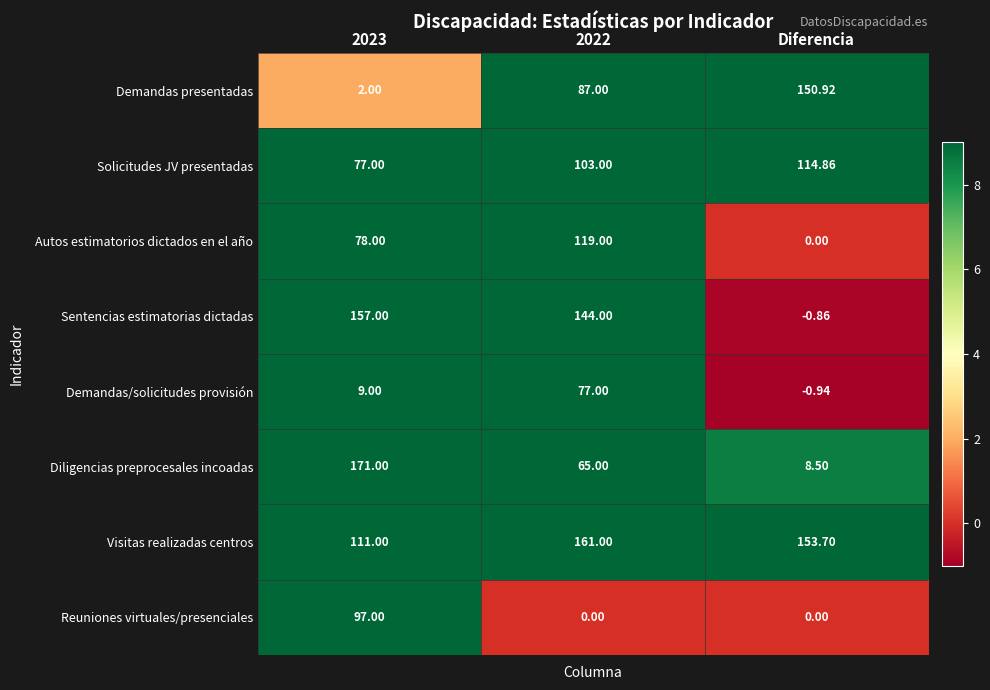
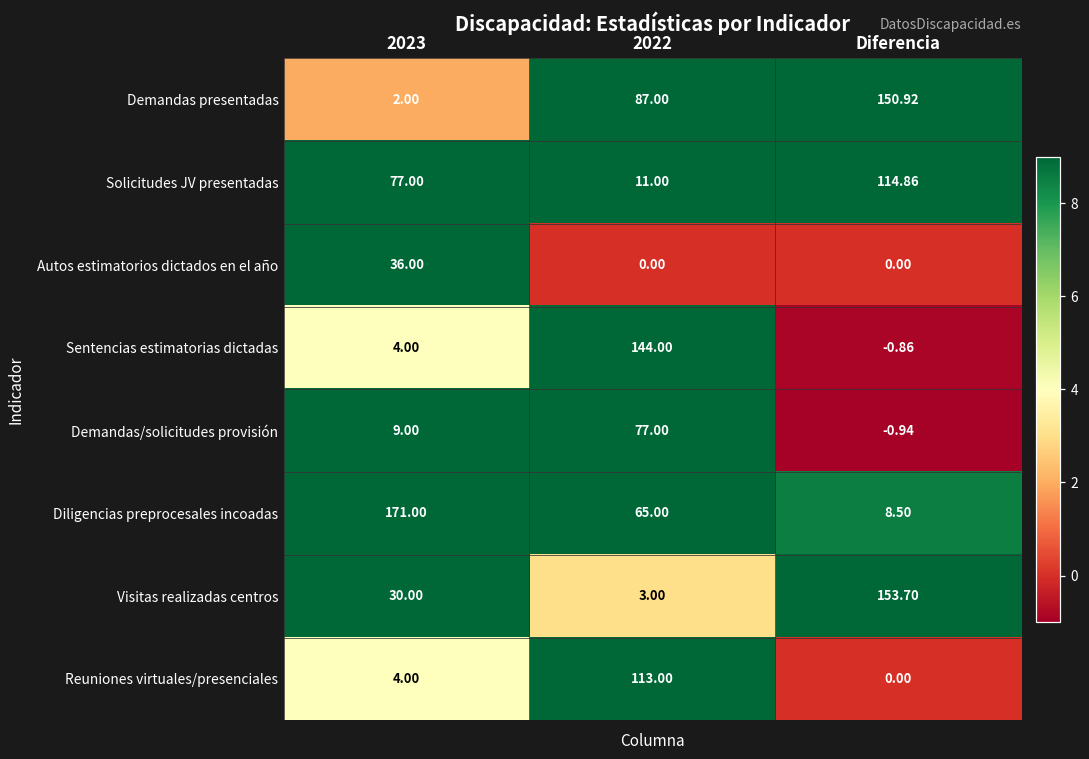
Solicitudes JV presentadas, 2022: 103.00 -> 11.00
Autos estimatorios dictados en el año, 2023: 78.00 -> 36.00
Autos estimatorios dictados en el año, 2022: 119.00 -> 0.00
Sentencias estimatorias dictadas, 2023: 157.00 -> 4.00
Visitas realizadas centros, 2023: 111.00 -> 30.00
Visitas realizadas centros, 2022: 161.00 -> 3.00
Reuniones virtuales/presenciales, 2023: 97.00 -> 4.00
Reuniones virtuales/presenciales, 2022: 0.00 -> 113.00
